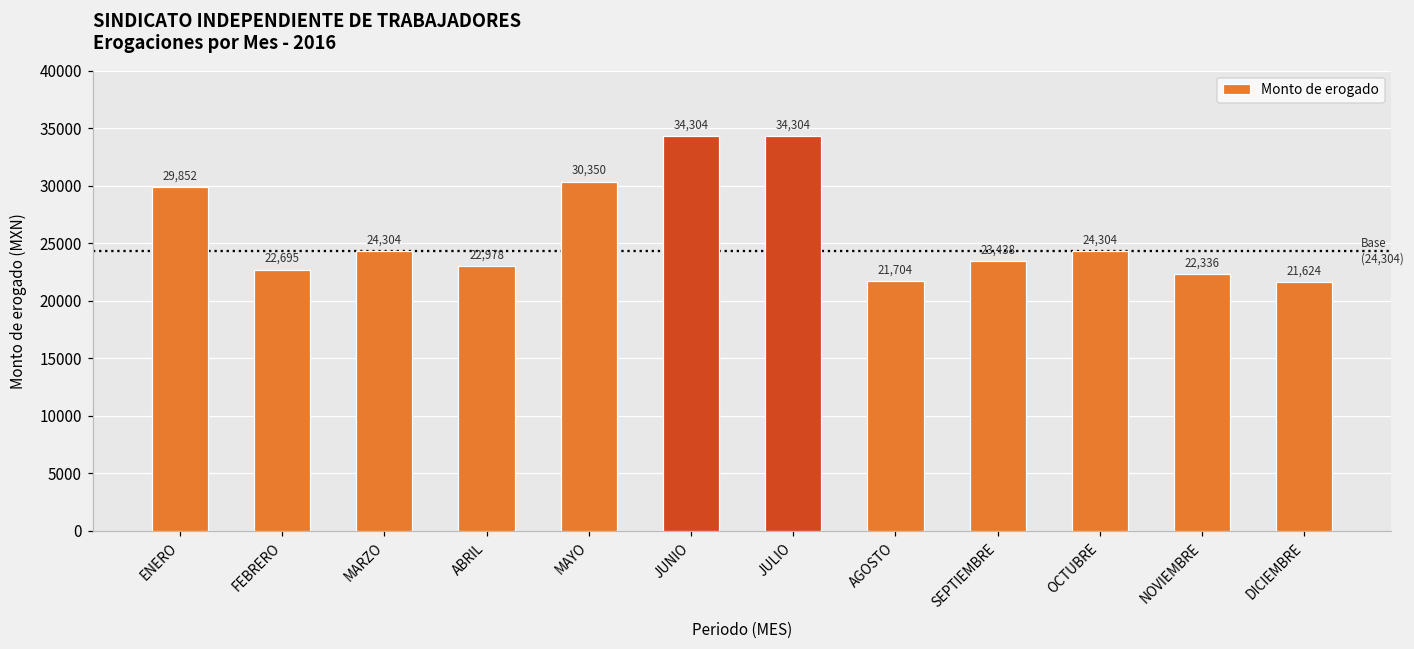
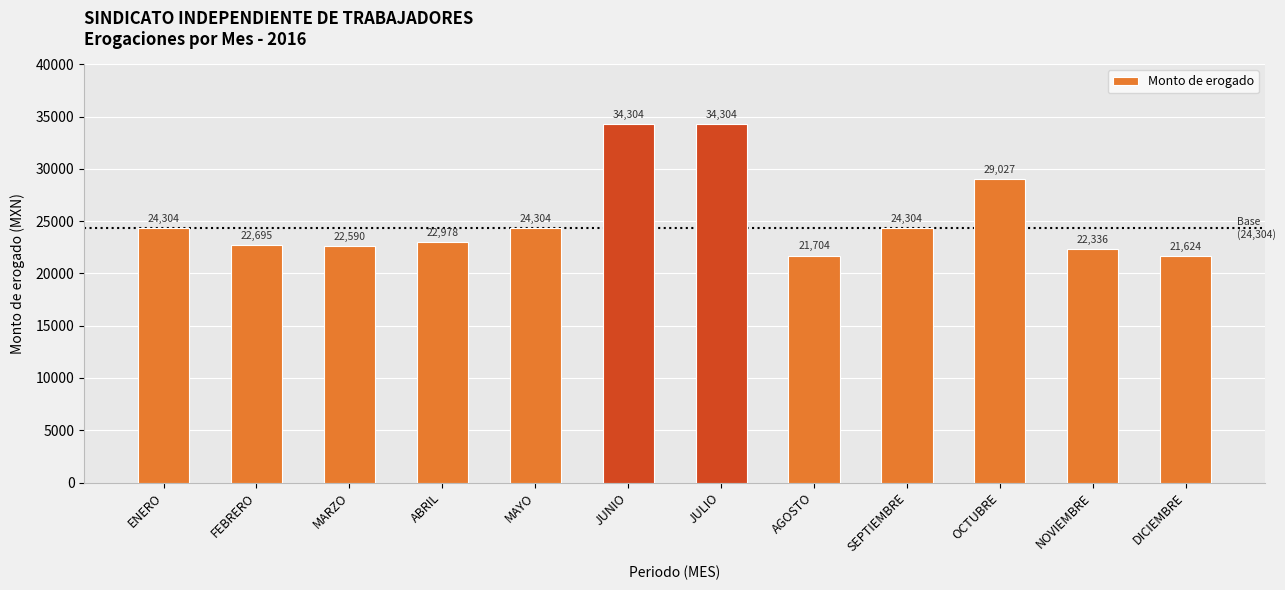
ENERO: 29,852 -> 24,304
MARZO: 24,304 -> 22,590
MAYO: 30,350 -> 24,304
SEPTIEMBRE: 23,438 -> 24,304
OCTUBRE: 24,304 -> 29,027
